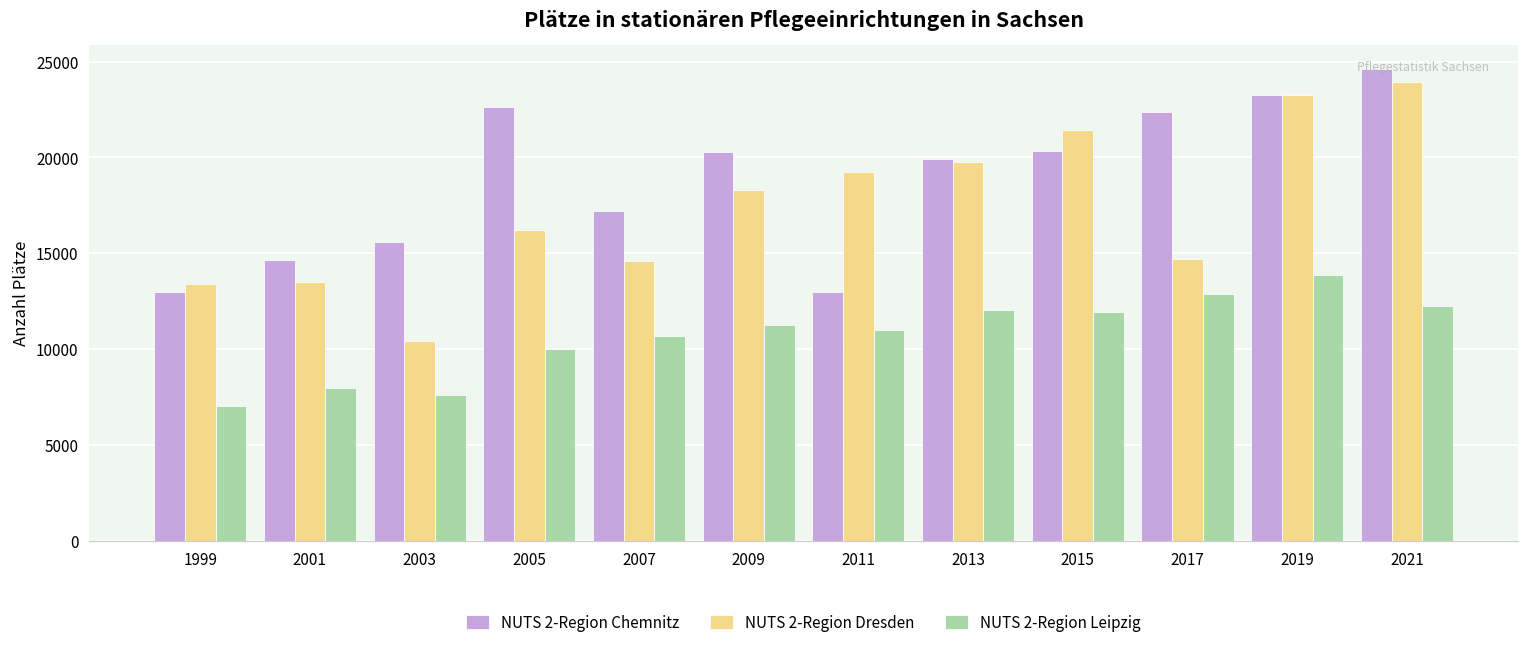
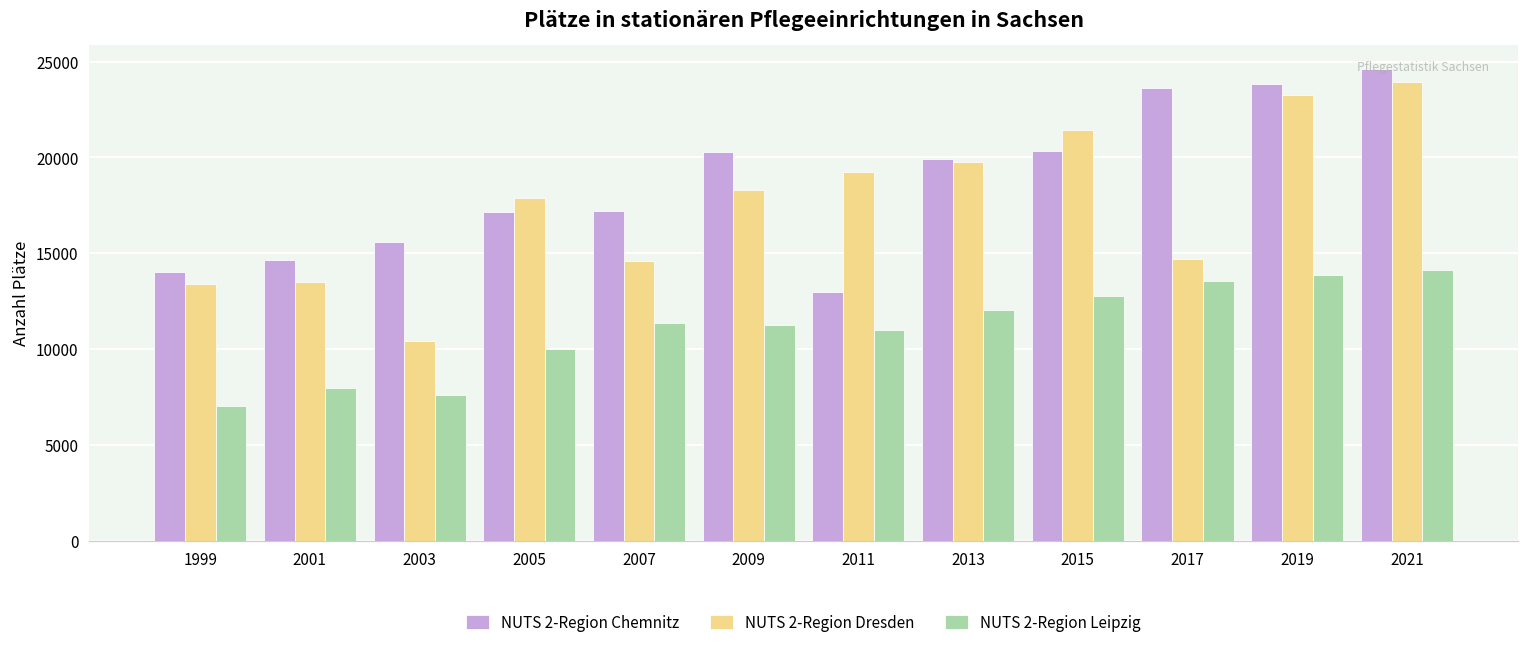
NUTS 2-Region Chemnitz, 1999: 13000 -> 14000
NUTS 2-Region Chemnitz, 2005: 22600 -> 17200
NUTS 2-Region Dresden, 2005: 16200 -> 17900
NUTS 2-Region Leipzig, 2007: 10700 -> 11400
NUTS 2-Region Leipzig, 2015: 12000 -> 12800
NUTS 2-Region Chemnitz, 2017: 22400 -> 23600
NUTS 2-Region Leipzig, 2017: 12900 -> 13600
NUTS 2-Region Chemnitz, 2019: 23300 -> 23900
NUTS 2-Region Leipzig, 2021: 12200 -> 14200
